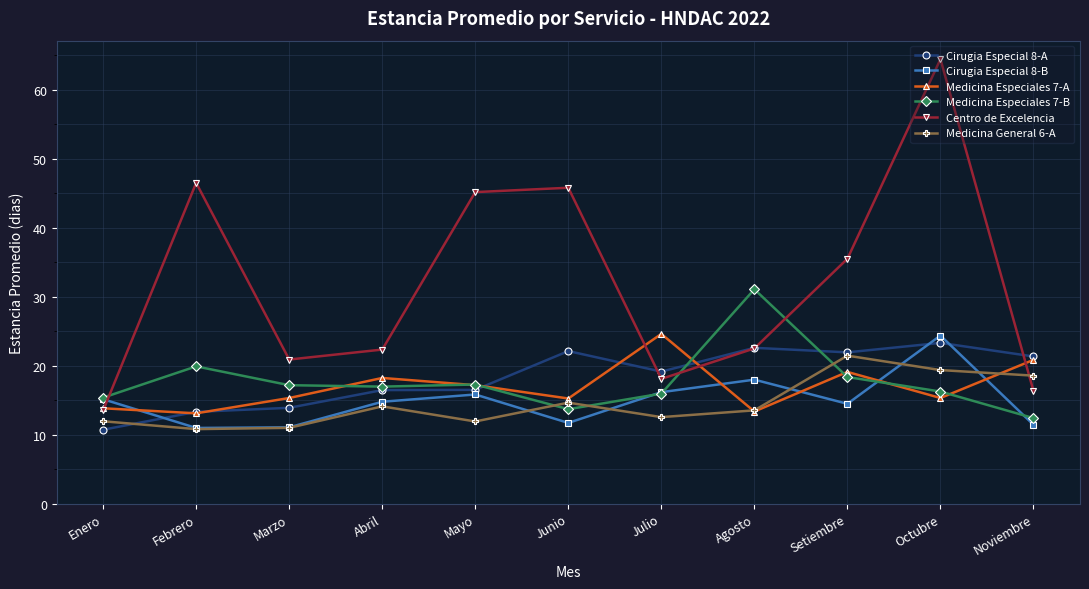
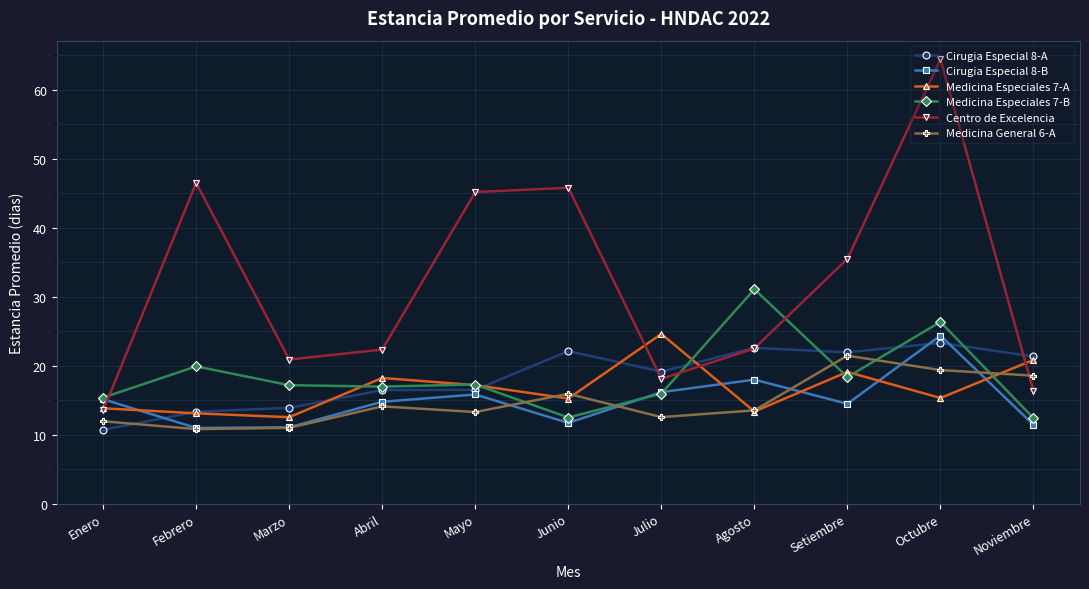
Medicina Especiales 7-A, Marzo: 15 -> 13
Medicina General 6-A, Mayo: 12 -> 13
Medicina Especiales 7-B, Junio: 14 -> 12
Medicina General 6-A, Junio: 15 -> 16
Medicina Especiales 7-B, Octubre: 16 -> 26
